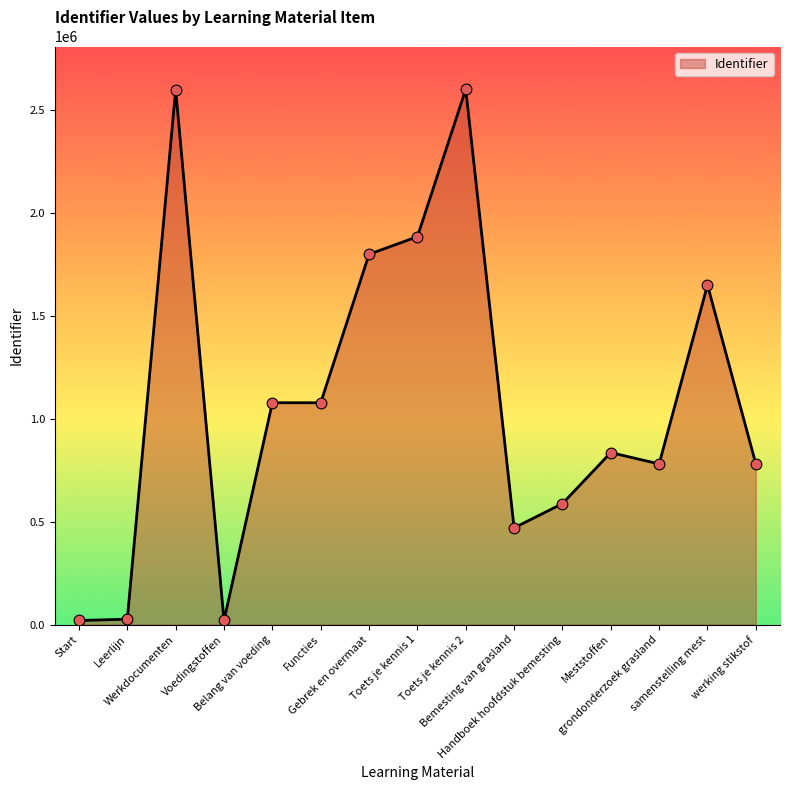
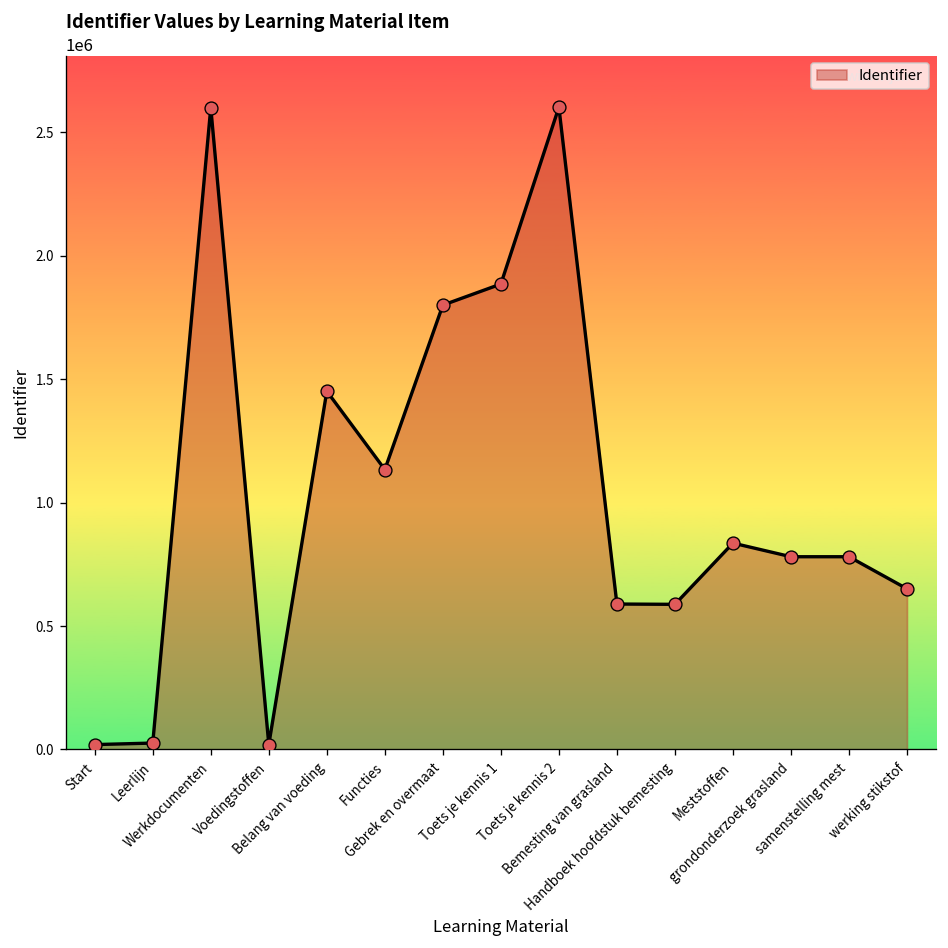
Belang van voeding: 1080000 -> 1450000
Functies: 1080000 -> 1130000
Bemesting van grasland: 470000 -> 590000
samenstelling mest: 1650000 -> 780000
werking stikstof: 780000 -> 650000
